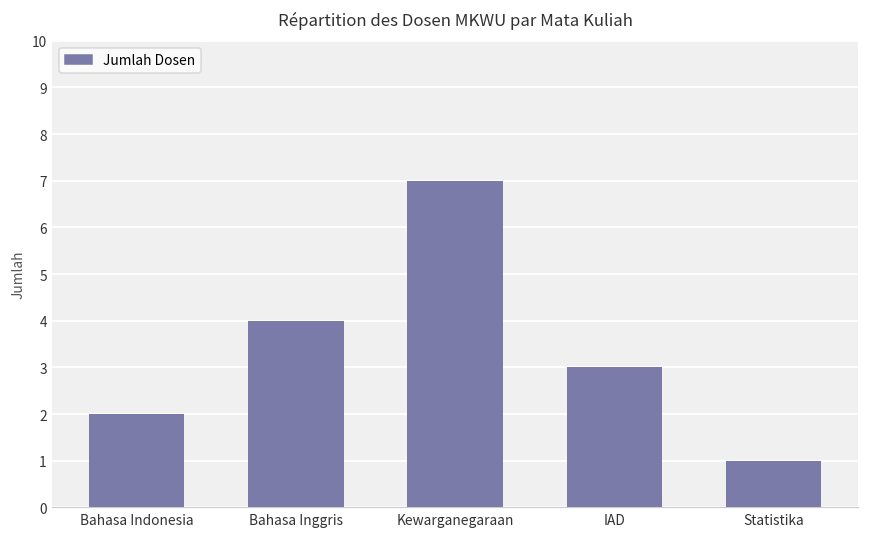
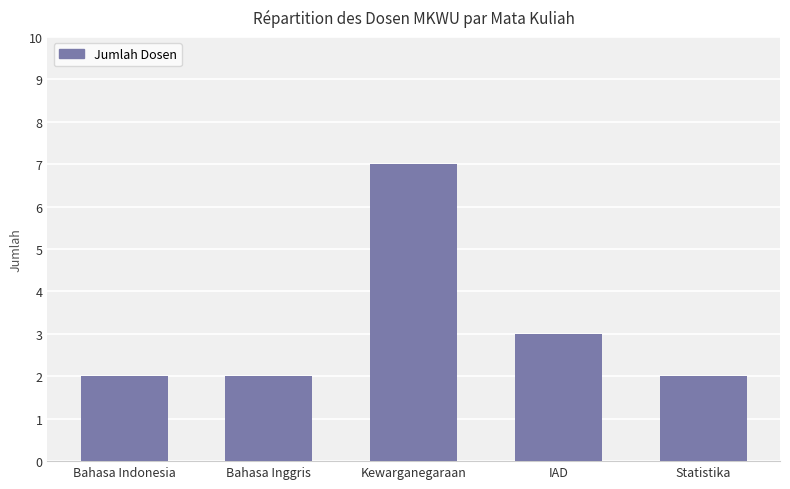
Bahasa Inggris: 4 -> 2
Statistika: 1 -> 2
